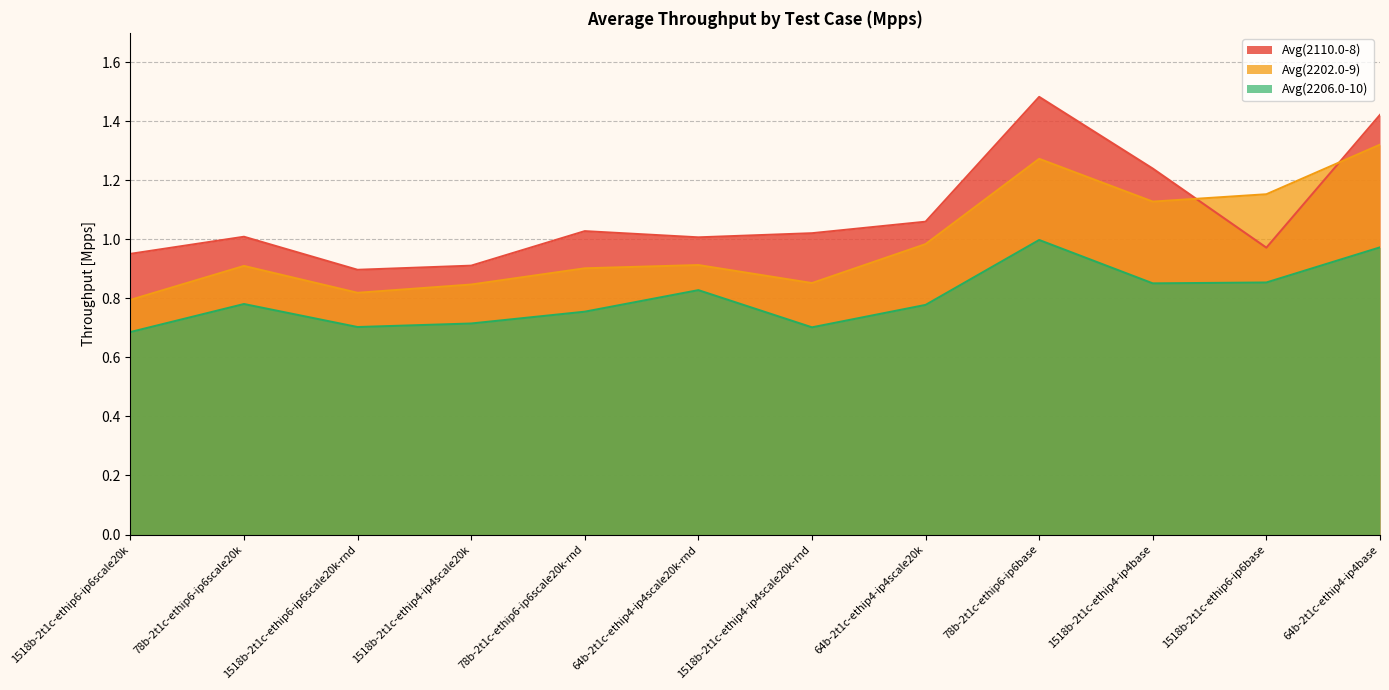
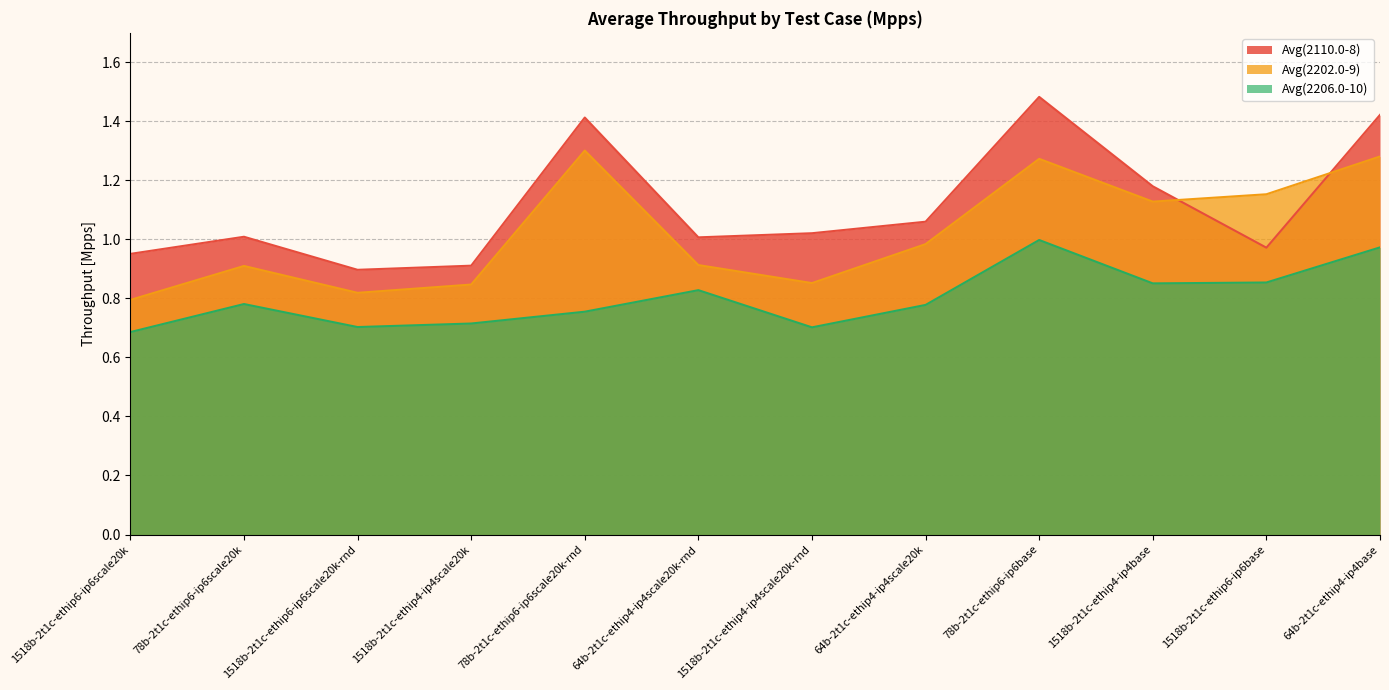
Avg(2110.0-8), 78b-2t1c-ethip6-ip6scale20k-rnd: 1.03 -> 1.41
Avg(2202.0-9), 78b-2t1c-ethip6-ip6scale20k-rnd: 0.90 -> 1.30
Avg(2110.0-8), 1518b-2t1c-ethip4-ip4base: 1.24 -> 1.18
Avg(2202.0-9), 64b-2t1c-ethip4-ip4base: 1.32 -> 1.28
